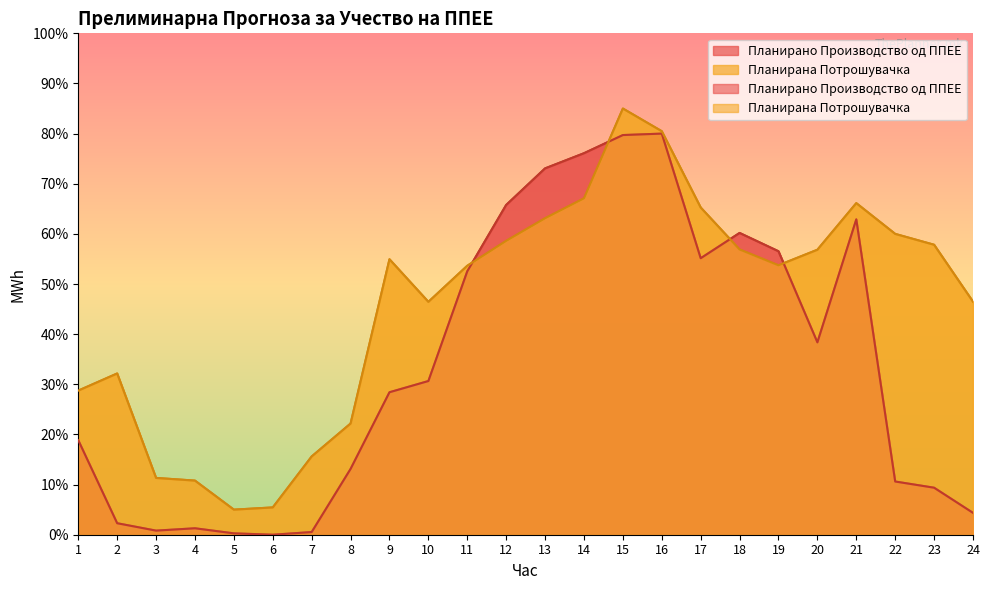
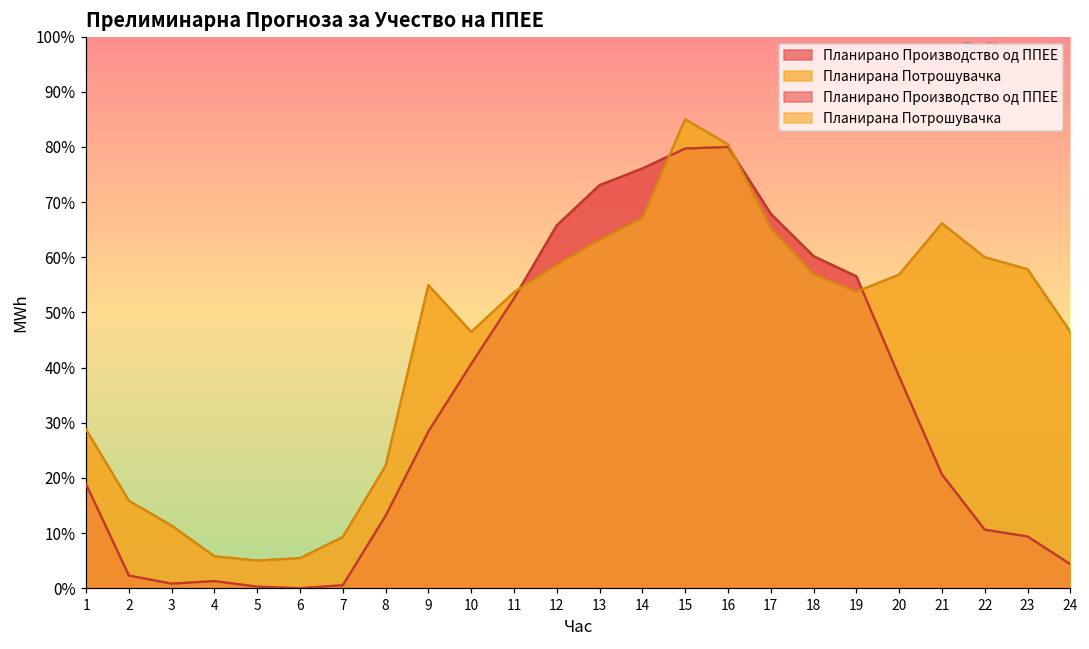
Планирана Потрошувачка, 2: 32% -> 16%
Планирана Потрошувачка, 4: 11% -> 6%
Планирана Потрошувачка, 7: 16% -> 9%
Планирано Производство од ППЕЕ, 10: 31% -> 41%
Планирано Производство од ППЕЕ, 17: 55% -> 68%
Планирано Производство од ППЕЕ, 21: 63% -> 21%
